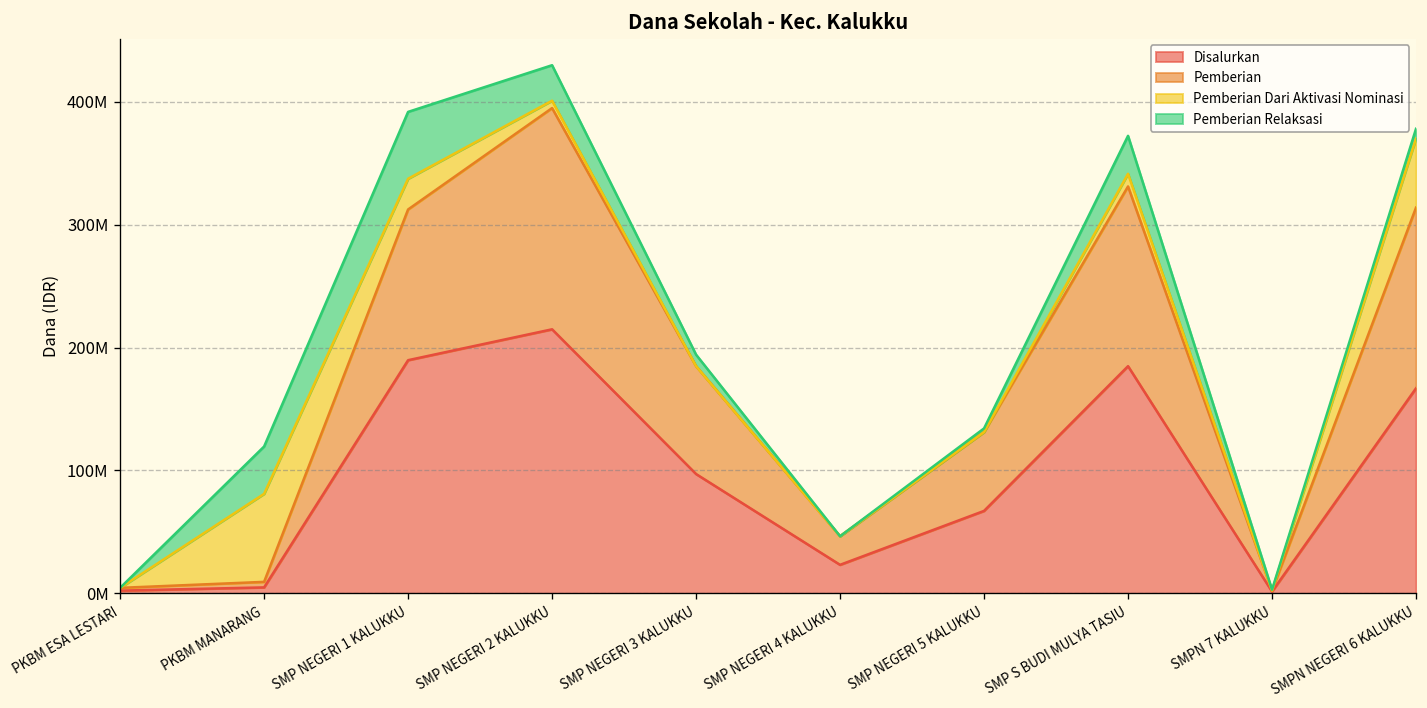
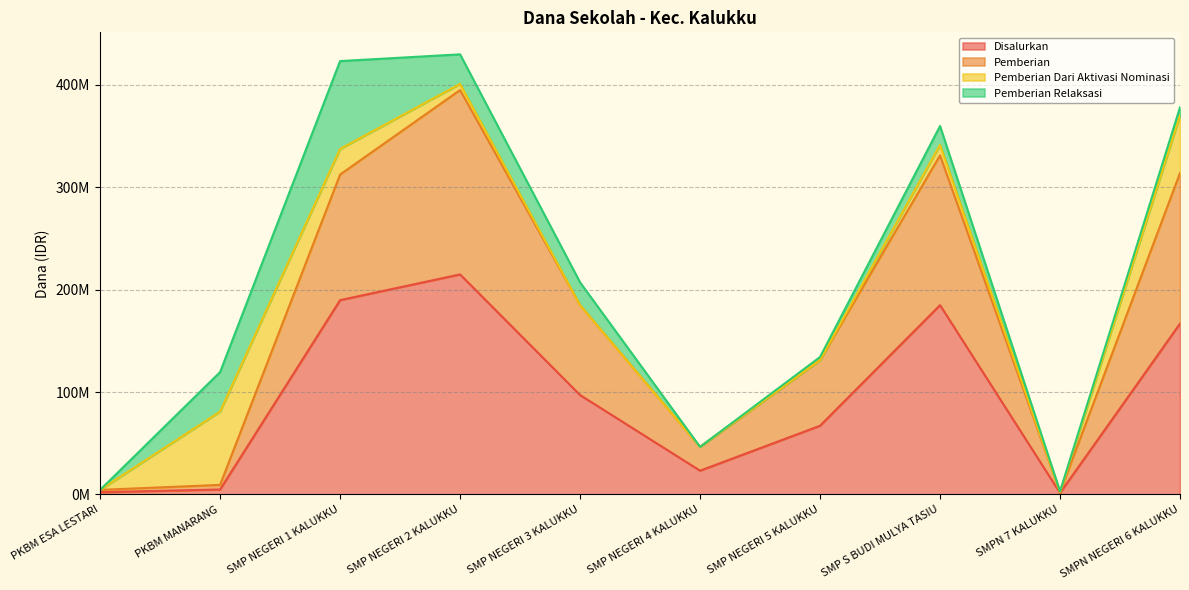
Pemberian Relaksasi, SMP NEGERI 1 KALUKKU: 54000000 -> 86000000
Pemberian Relaksasi, SMP NEGERI 3 KALUKKU: 9000000 -> 22000000
Pemberian Relaksasi, SMP S BUDI MULYA TASIU: 31000000 -> 18000000
